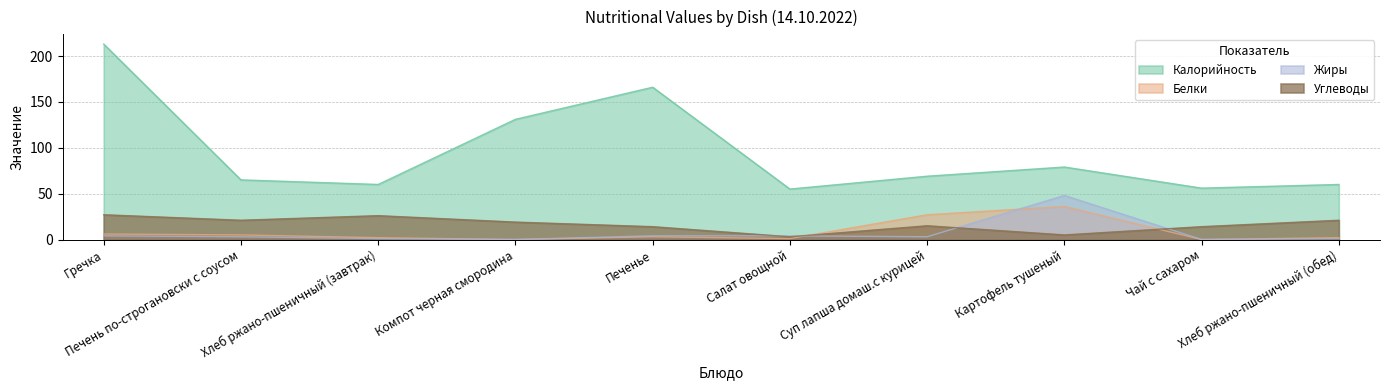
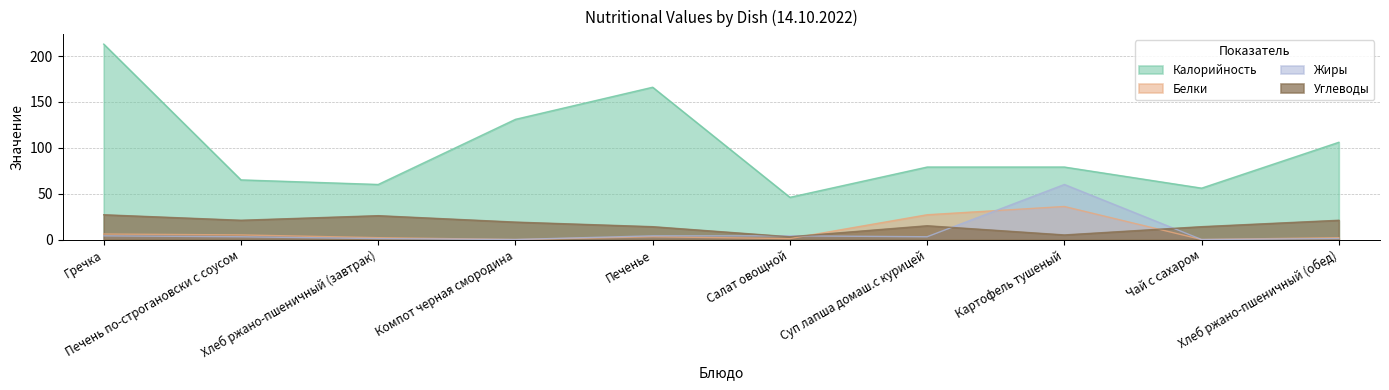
Калорийность, Салат овощной: 60 -> 50
Калорийность, Суп лапша домаш.с курицей: 70 -> 80
Жиры, Картофель тушеный: 50 -> 60
Калорийность, Хлеб ржано-пшеничный (обед): 60 -> 110
